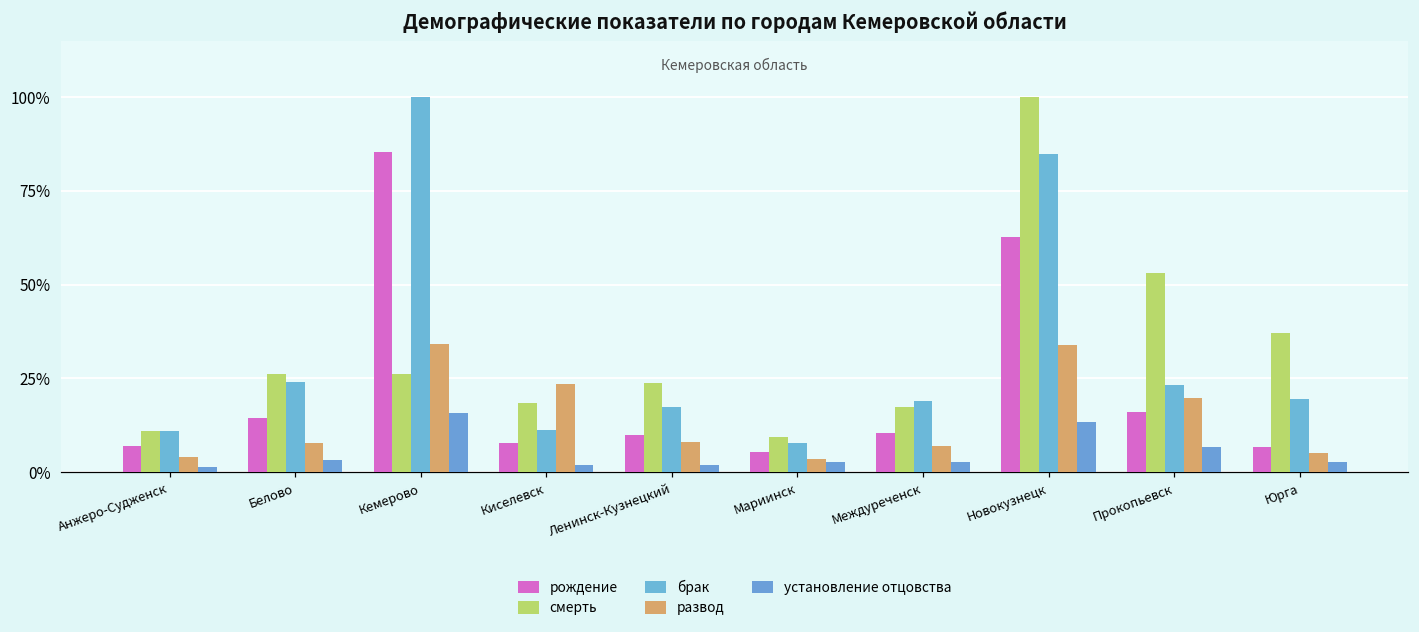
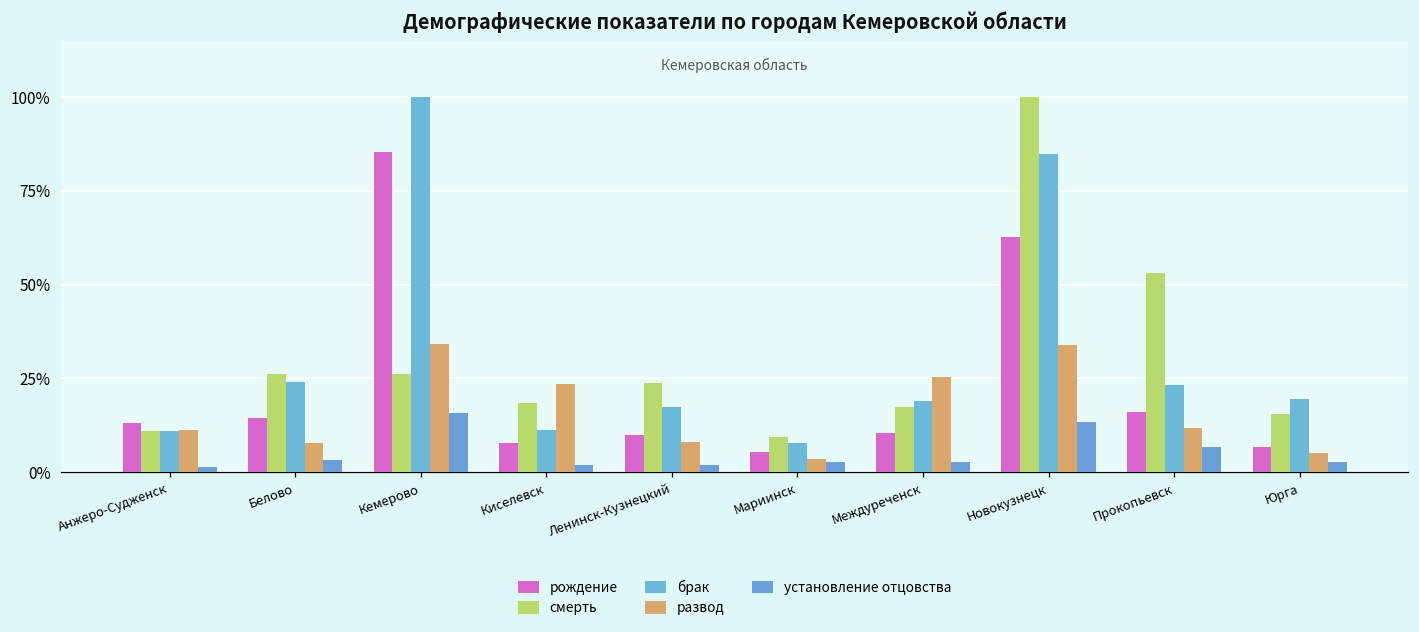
рождение, Анжеро-Судженск: 7% -> 13%
развод, Анжеро-Судженск: 4% -> 11%
развод, Междуреченск: 7% -> 25%
развод, Прокопьевск: 20% -> 12%
смерть, Юрга: 37% -> 16%
